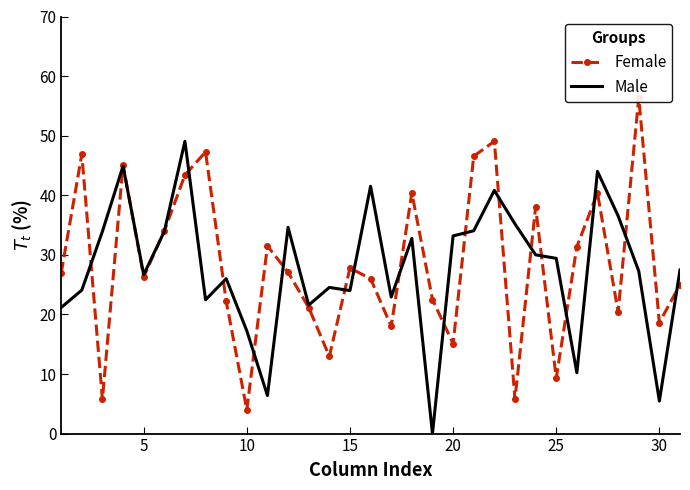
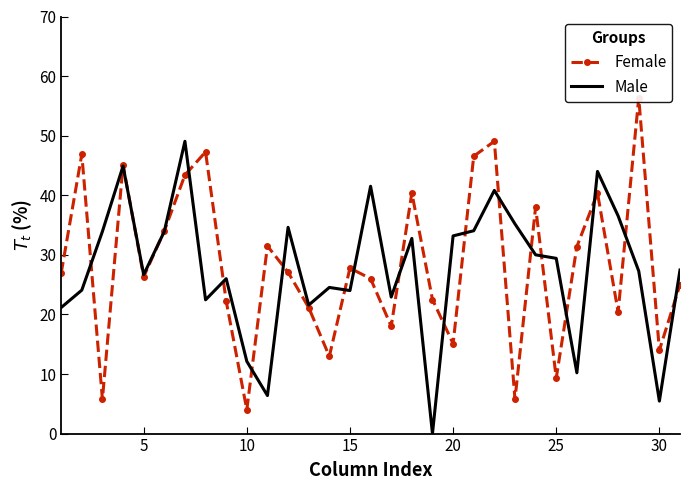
Male, 10: 17 -> 12
Female, 30: 19 -> 14
